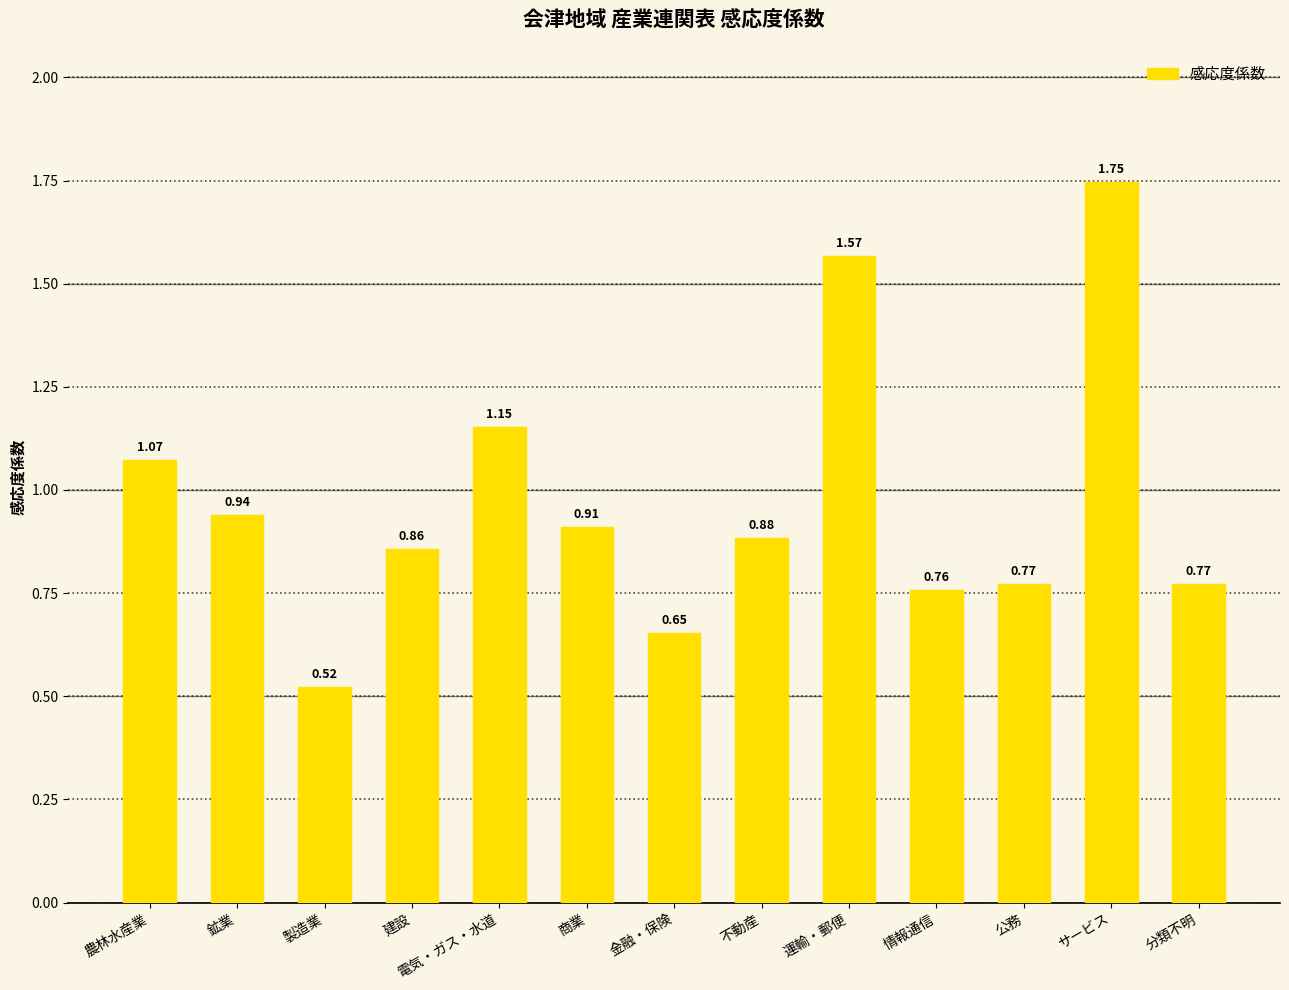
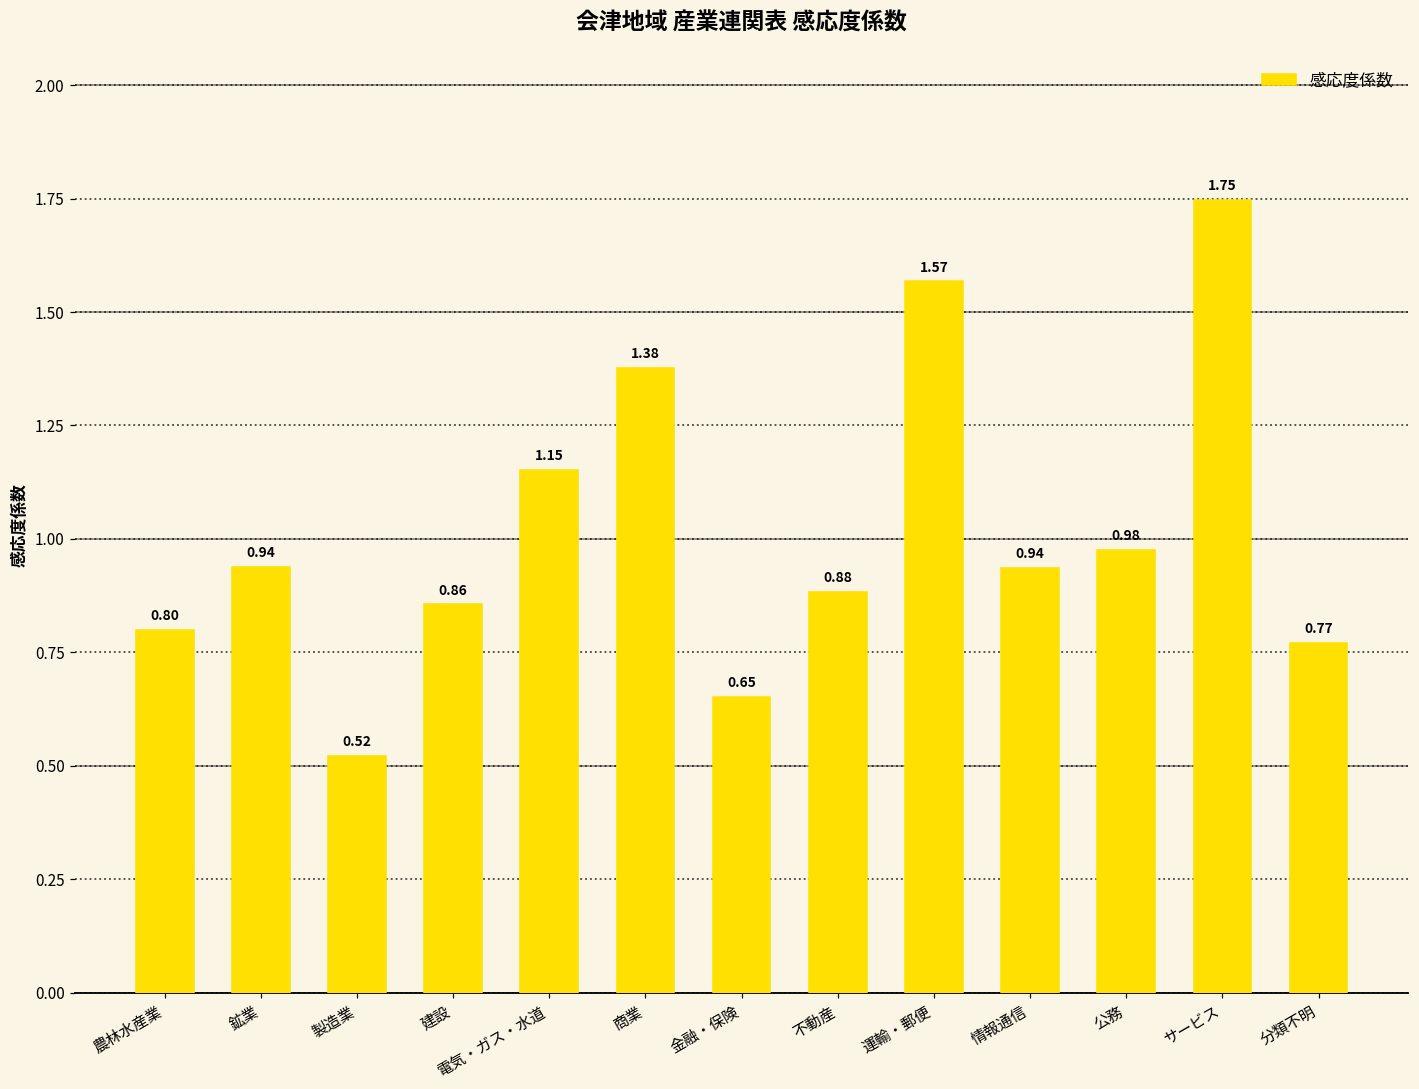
農林水産業: 1.07 -> 0.80
商業: 0.91 -> 1.38
情報通信: 0.76 -> 0.94
公務: 0.77 -> 0.98
